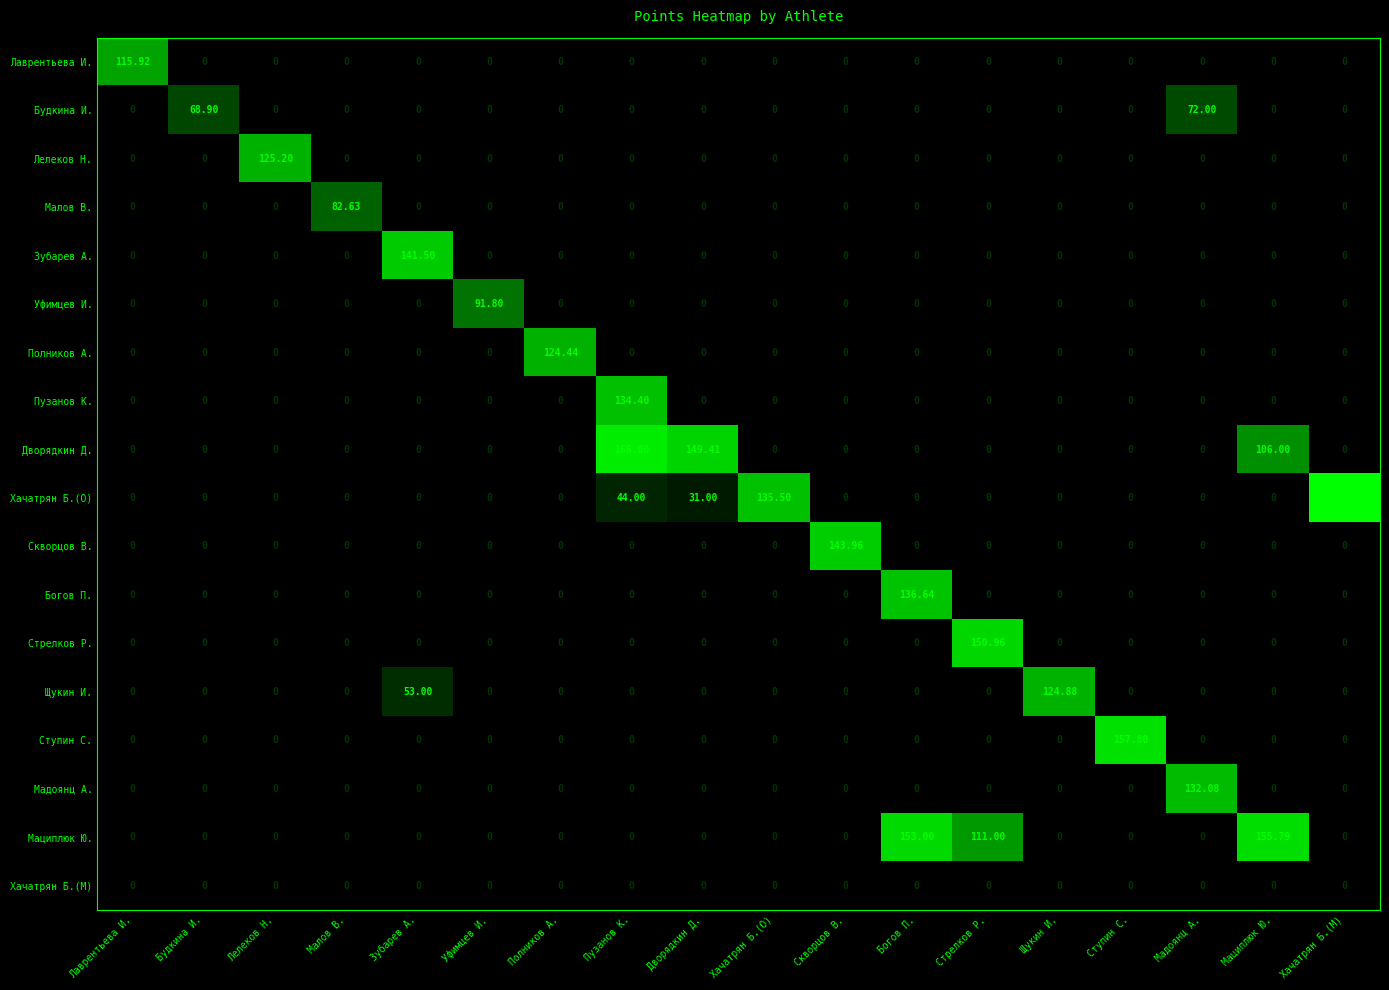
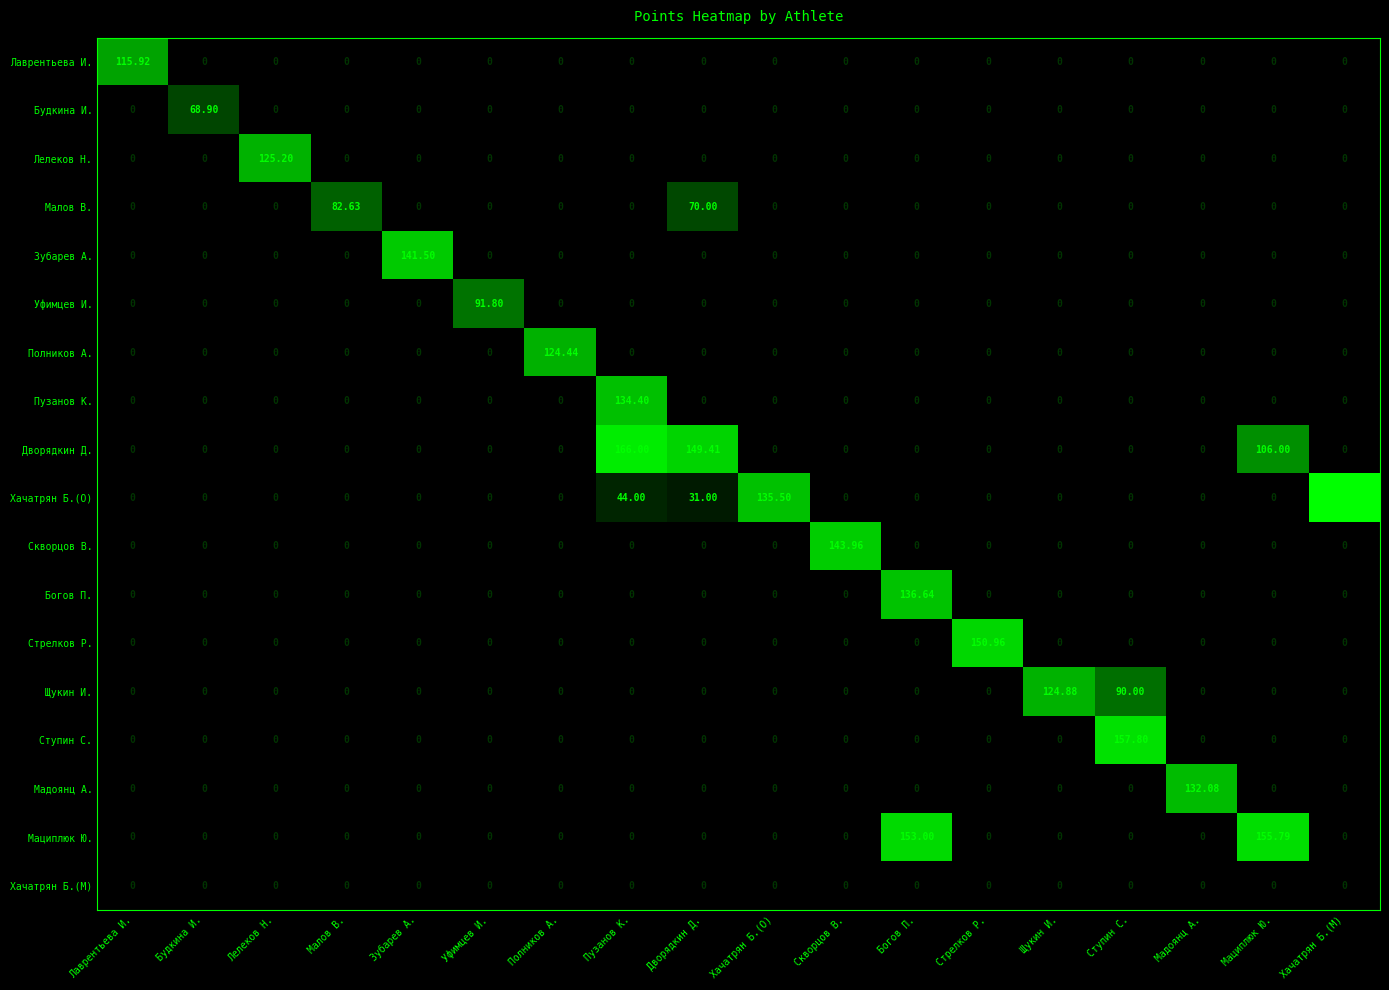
Будкина И., Мадоянц А.: 72.00 -> 0
Малов В., Дворядкин Д.: 0 -> 70.00
Щукин И., Зубарев А.: 53.00 -> 0
Щукин И., Ступин С.: 0 -> 90.00
Мациплюк Ю., Стрелков Р.: 111.00 -> 0
